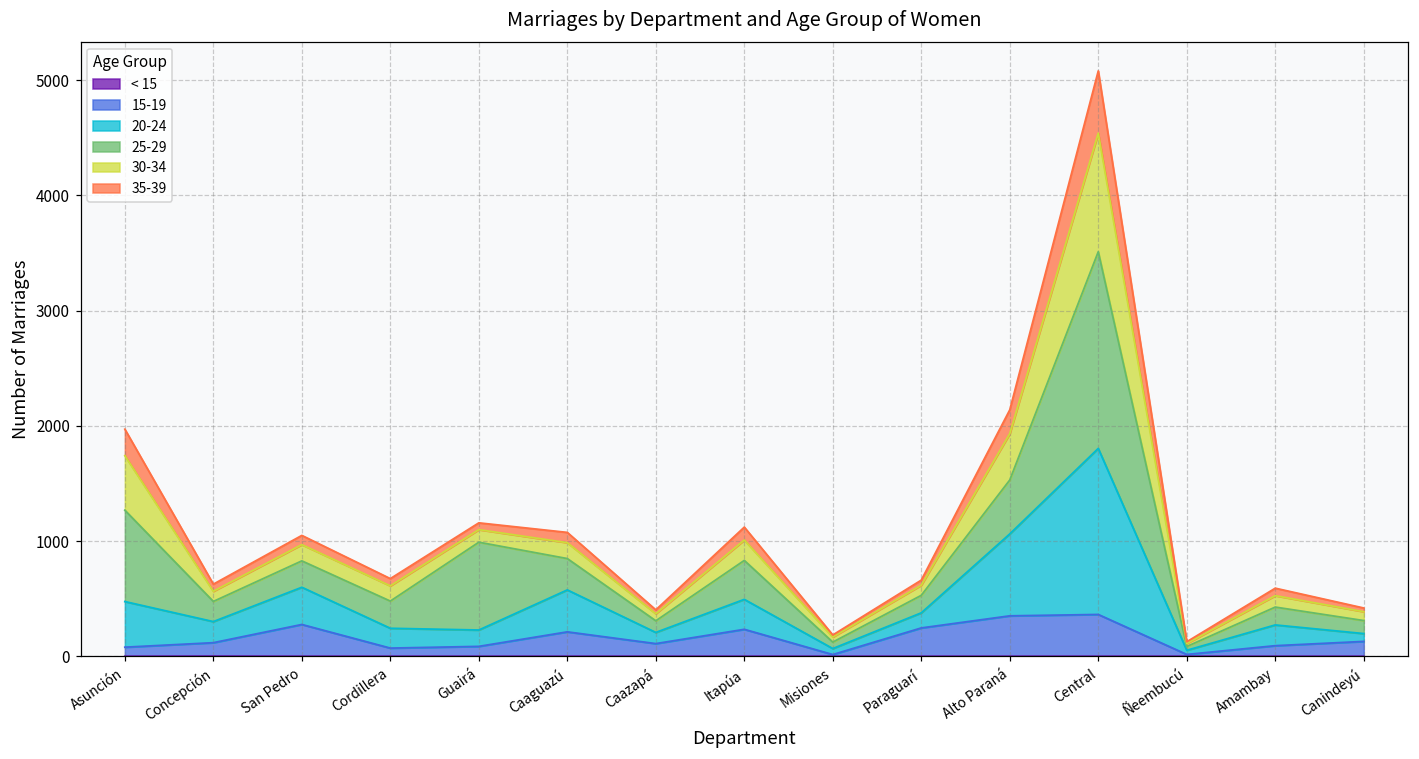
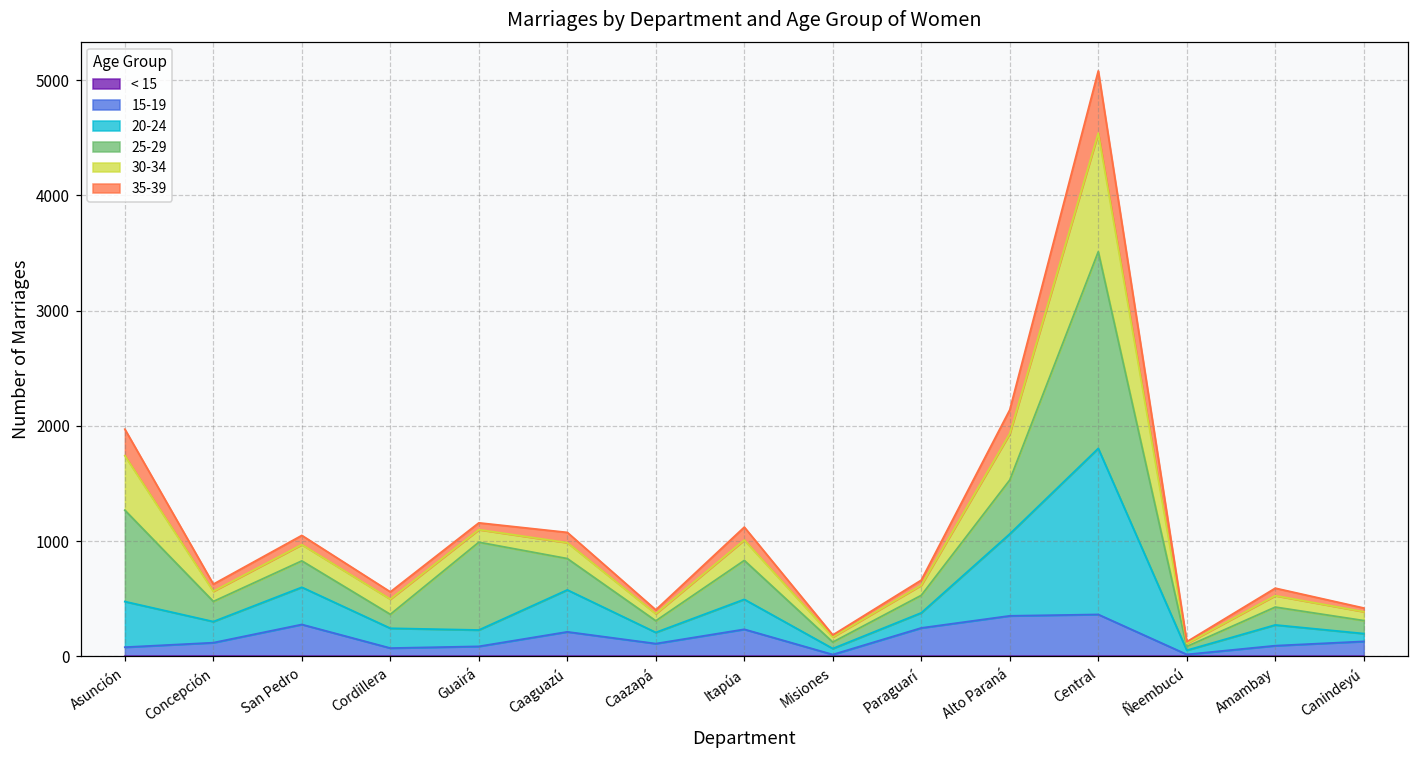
25-29, Cordillera: 240 -> 120
